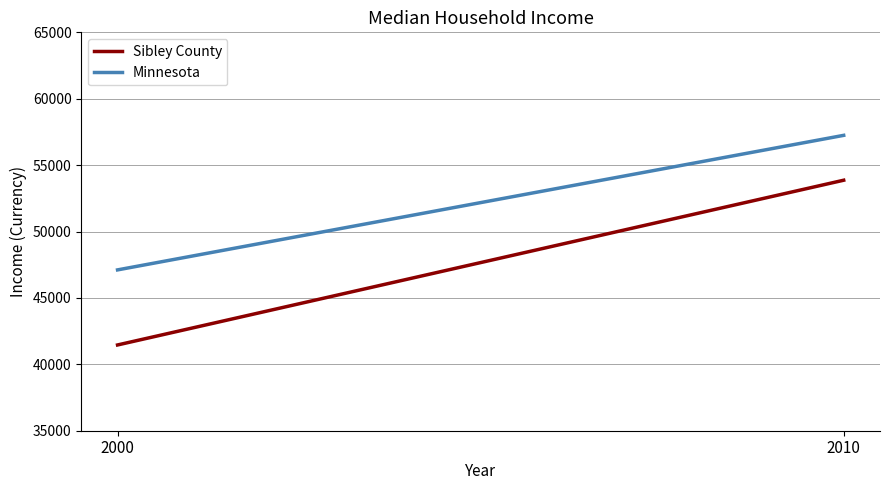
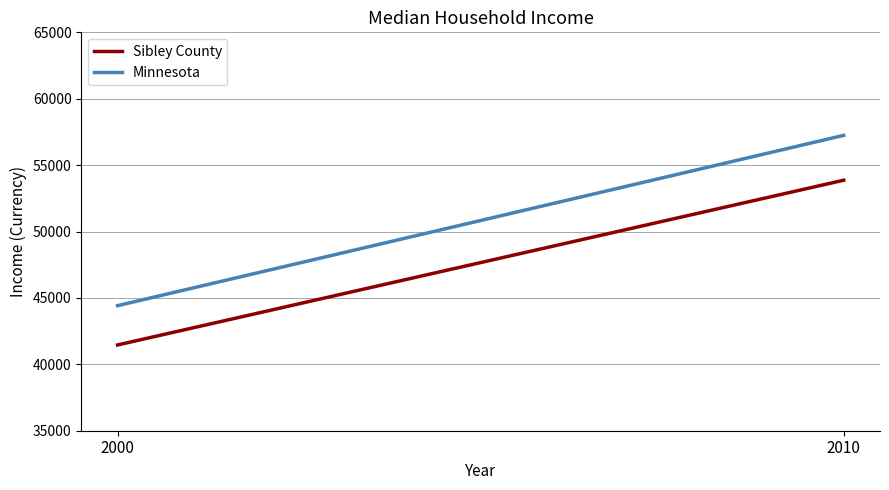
Minnesota, 2000: 47100 -> 44400
